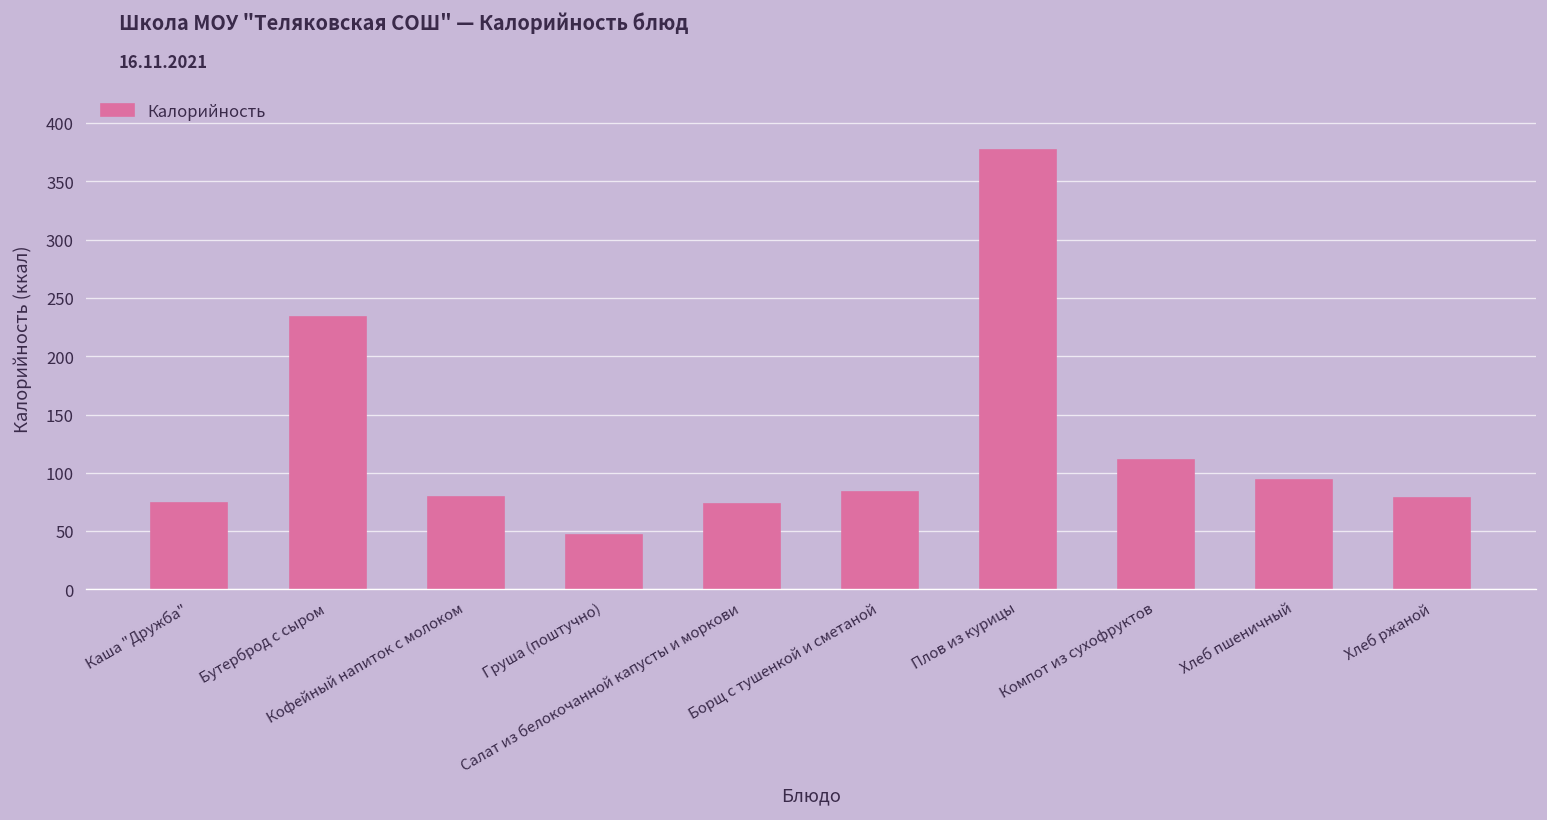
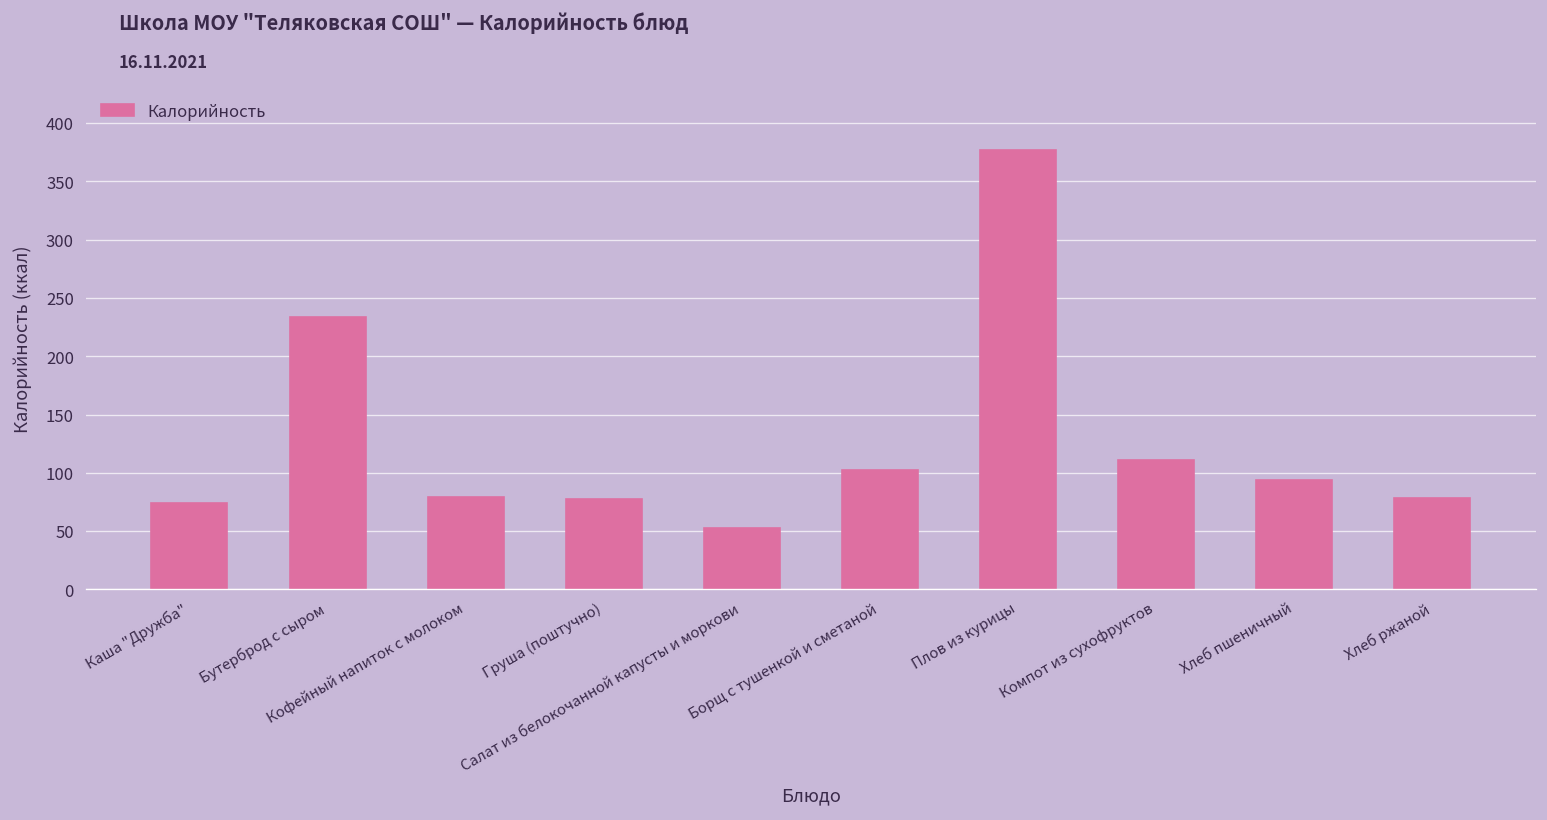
Груша (поштучно): 50 -> 80
Салат из белокочанной капусты и моркови: 70 -> 50
Борщ с тушенкой и сметаной: 80 -> 100
